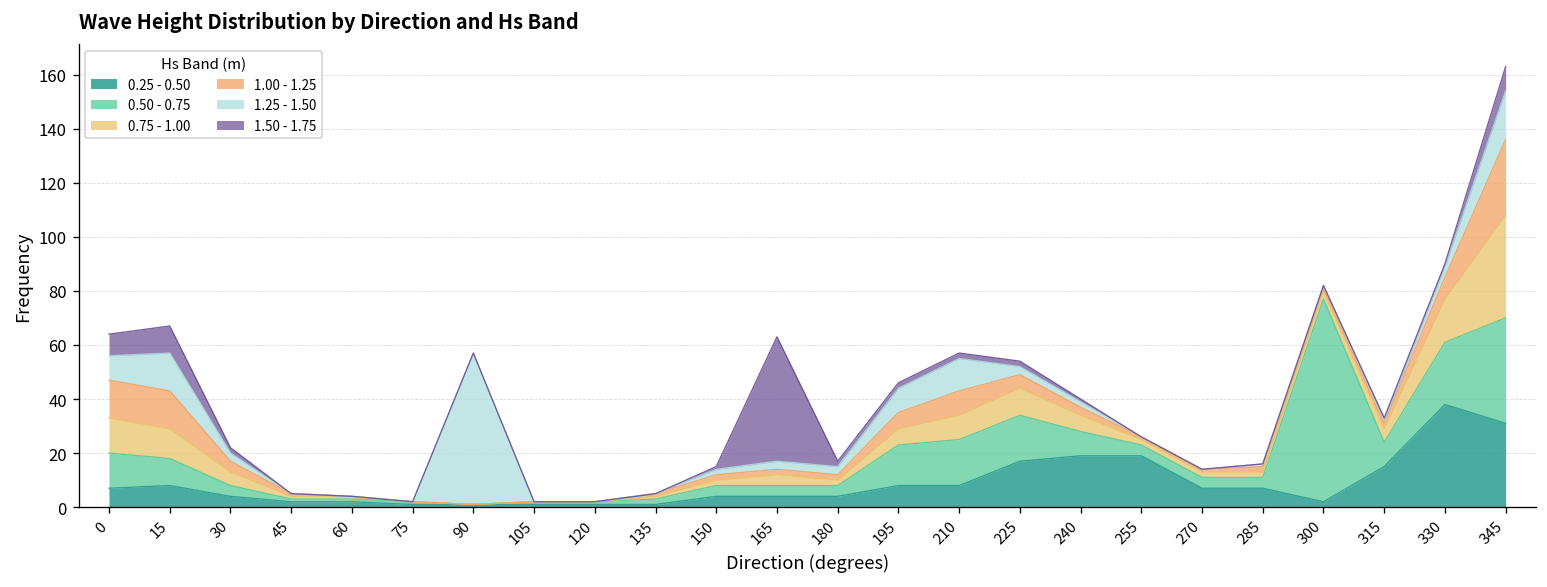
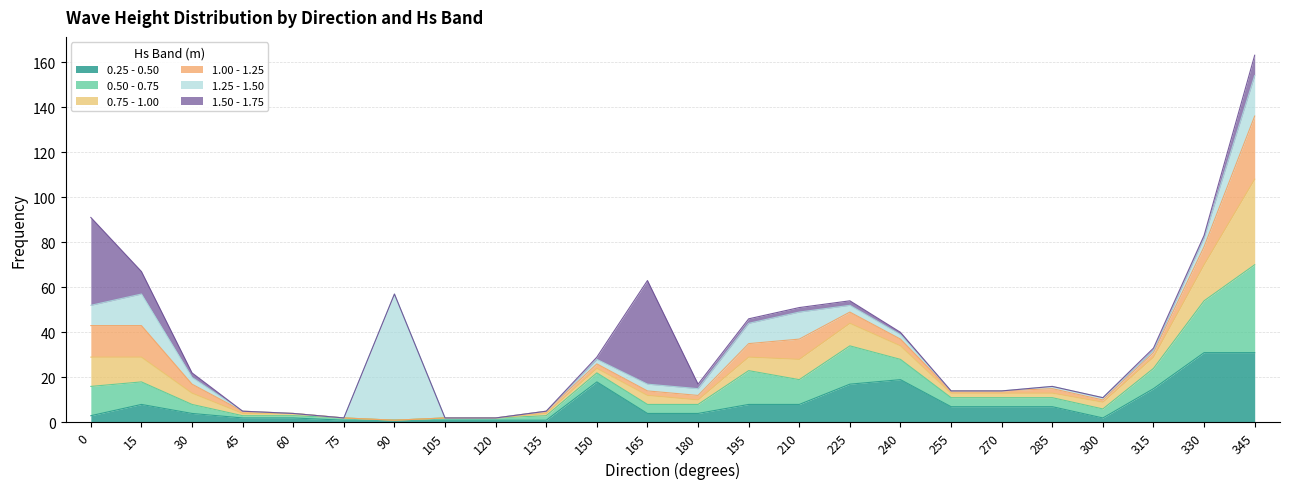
0.25 - 0.50, 0: 7 -> 3
1.50 - 1.75, 0: 8 -> 39
0.25 - 0.50, 150: 4 -> 18
0.50 - 0.75, 210: 17 -> 11
0.25 - 0.50, 255: 19 -> 7
0.50 - 0.75, 300: 75 -> 4
0.25 - 0.50, 330: 38 -> 31
